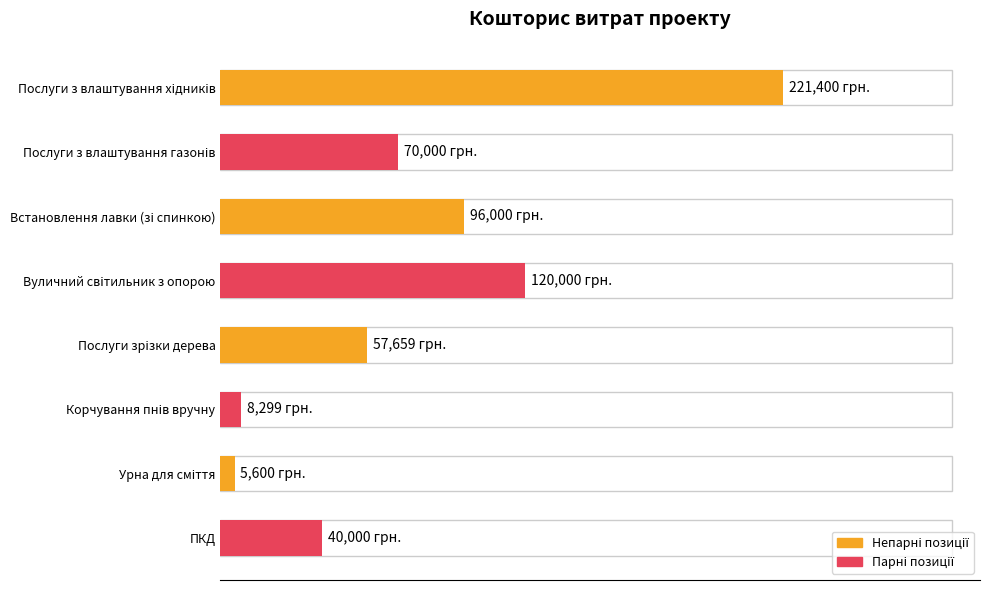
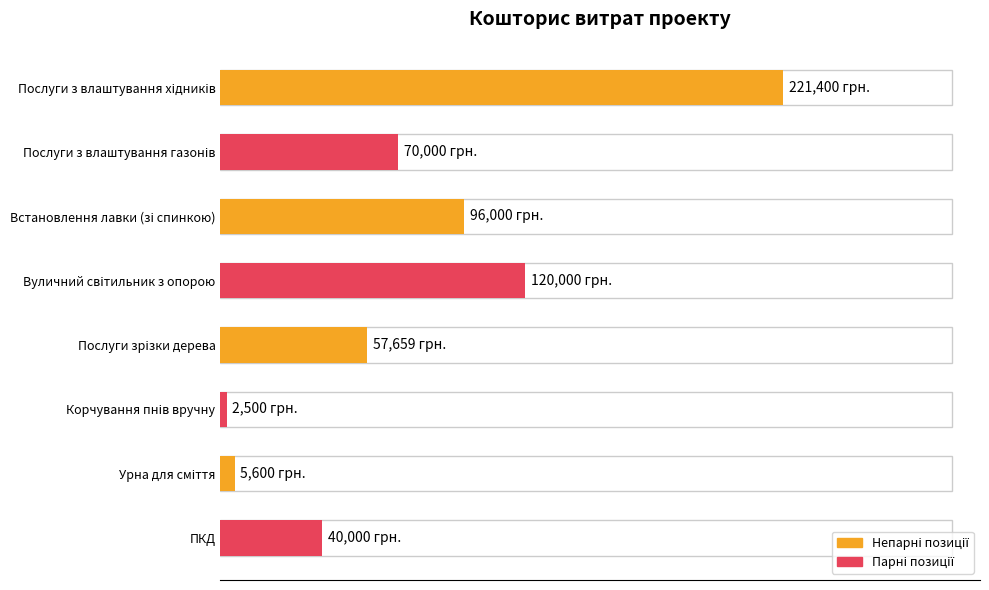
Корчування пнів вручну: 8,299 -> 2,500
